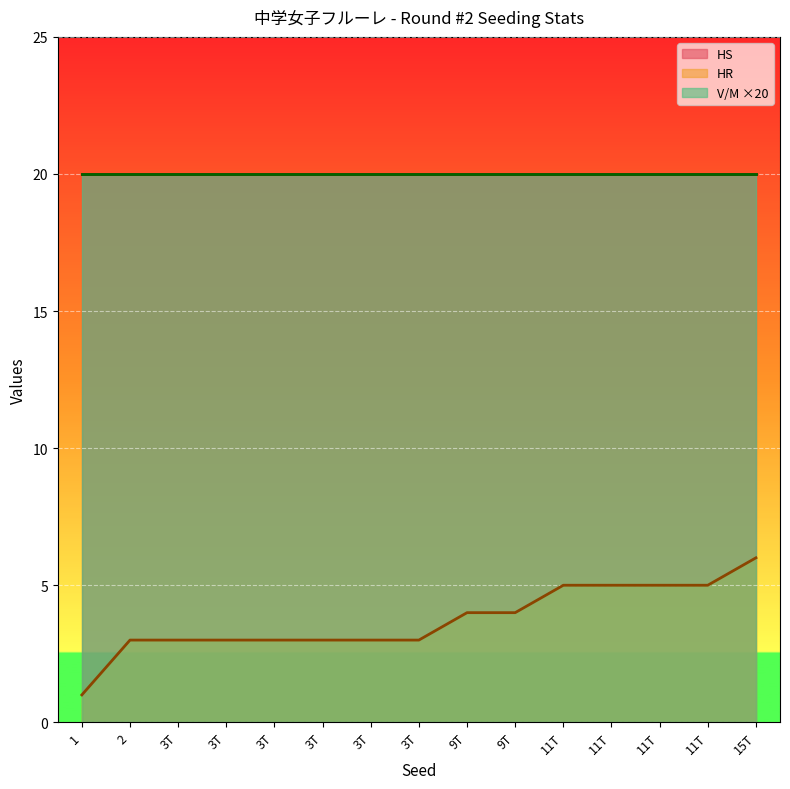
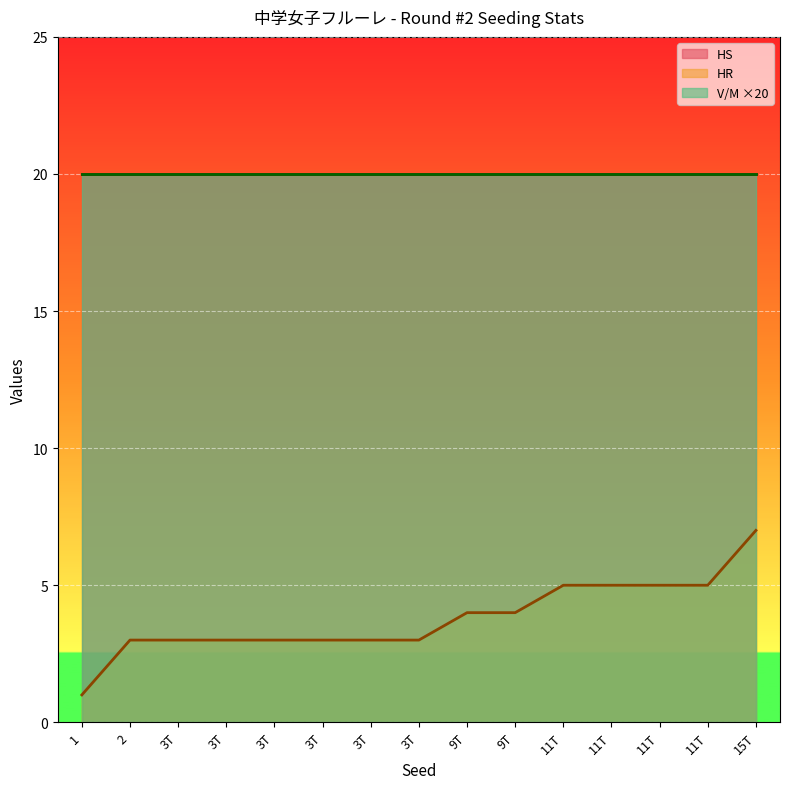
HR, 15T: 6 -> 7
